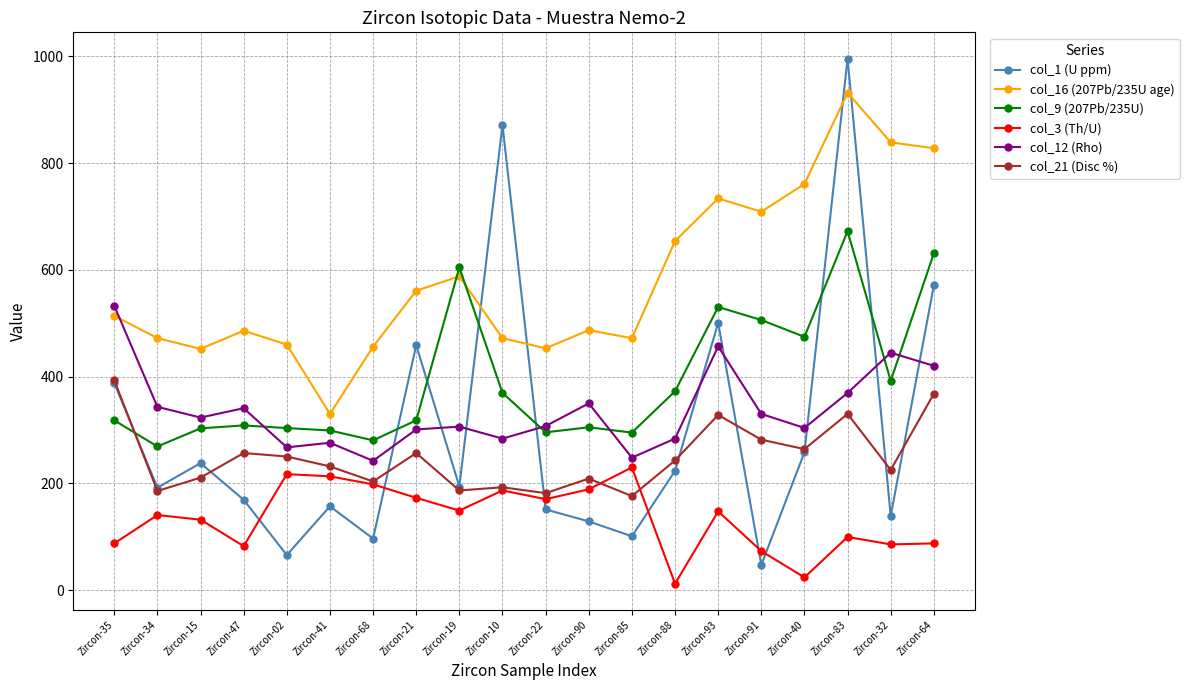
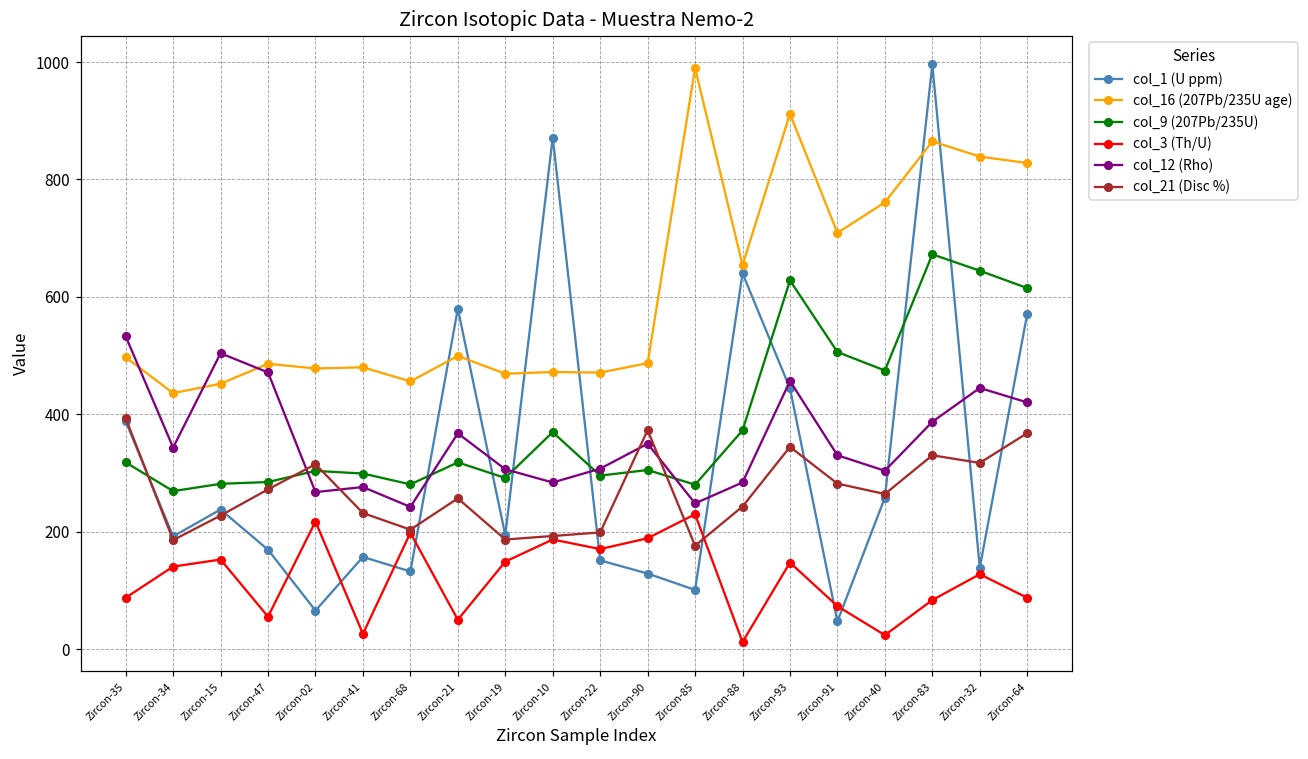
col_16 (207Pb/235U age), Zircon-35: 510 -> 500
col_16 (207Pb/235U age), Zircon-34: 470 -> 440
col_9 (207Pb/235U), Zircon-15: 300 -> 280
col_3 (Th/U), Zircon-15: 130 -> 150
col_12 (Rho), Zircon-15: 320 -> 500
col_21 (Disc %), Zircon-15: 210 -> 230
col_9 (207Pb/235U), Zircon-47: 310 -> 280
col_3 (Th/U), Zircon-47: 80 -> 60
col_12 (Rho), Zircon-47: 340 -> 470
col_21 (Disc %), Zircon-47: 260 -> 270
col_16 (207Pb/235U age), Zircon-02: 460 -> 480
col_21 (Disc %), Zircon-02: 250 -> 310
col_16 (207Pb/235U age), Zircon-41: 330 -> 480
col_3 (Th/U), Zircon-41: 210 -> 30
col_1 (U ppm), Zircon-68: 100 -> 130
col_1 (U ppm), Zircon-21: 460 -> 580
col_16 (207Pb/235U age), Zircon-21: 560 -> 500
col_3 (Th/U), Zircon-21: 170 -> 50
col_12 (Rho), Zircon-21: 300 -> 370
col_16 (207Pb/235U age), Zircon-19: 590 -> 470
col_9 (207Pb/235U), Zircon-19: 600 -> 290
col_16 (207Pb/235U age), Zircon-22: 450 -> 470
col_21 (Disc %), Zircon-22: 180 -> 200
col_21 (Disc %), Zircon-90: 210 -> 370
col_16 (207Pb/235U age), Zircon-85: 470 -> 990
col_9 (207Pb/235U), Zircon-85: 300 -> 280
col_1 (U ppm), Zircon-88: 220 -> 640
col_1 (U ppm), Zircon-93: 500 -> 440
col_16 (207Pb/235U age), Zircon-93: 730 -> 910
col_9 (207Pb/235U), Zircon-93: 530 -> 630
col_21 (Disc %), Zircon-93: 330 -> 340
col_16 (207Pb/235U age), Zircon-83: 930 -> 870
col_3 (Th/U), Zircon-83: 100 -> 80
col_12 (Rho), Zircon-83: 370 -> 390
col_9 (207Pb/235U), Zircon-32: 390 -> 640
col_3 (Th/U), Zircon-32: 90 -> 130
col_21 (Disc %), Zircon-32: 230 -> 320
col_9 (207Pb/235U), Zircon-64: 630 -> 620
